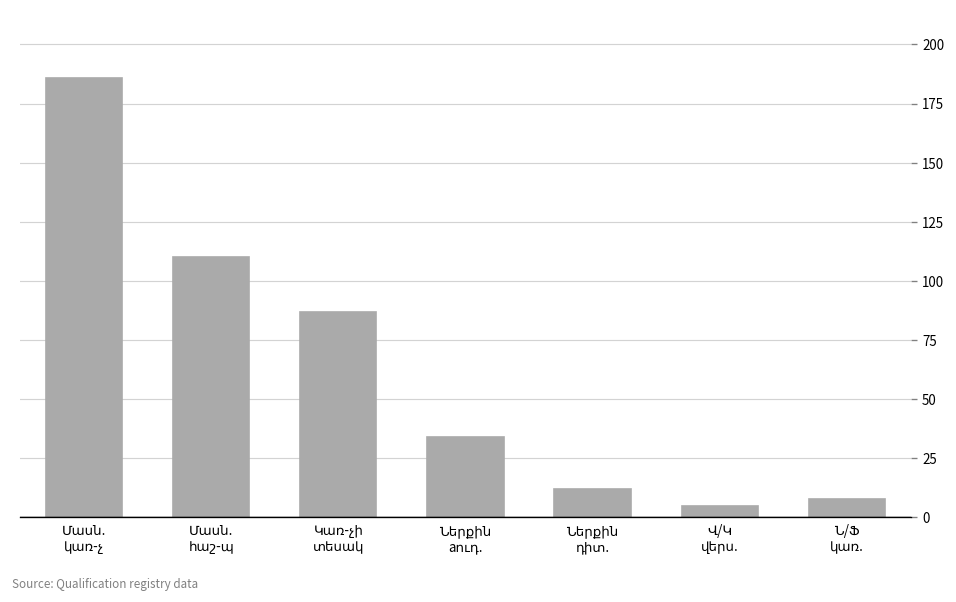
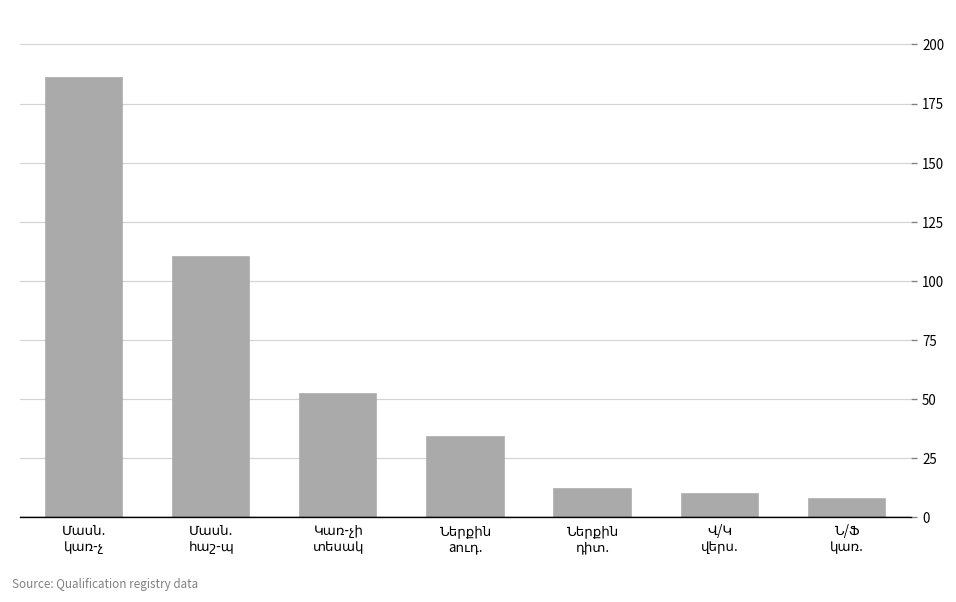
Կառ-չի տեսակ: 87 -> 52
Վ/Կ վերս.: 5 -> 10
